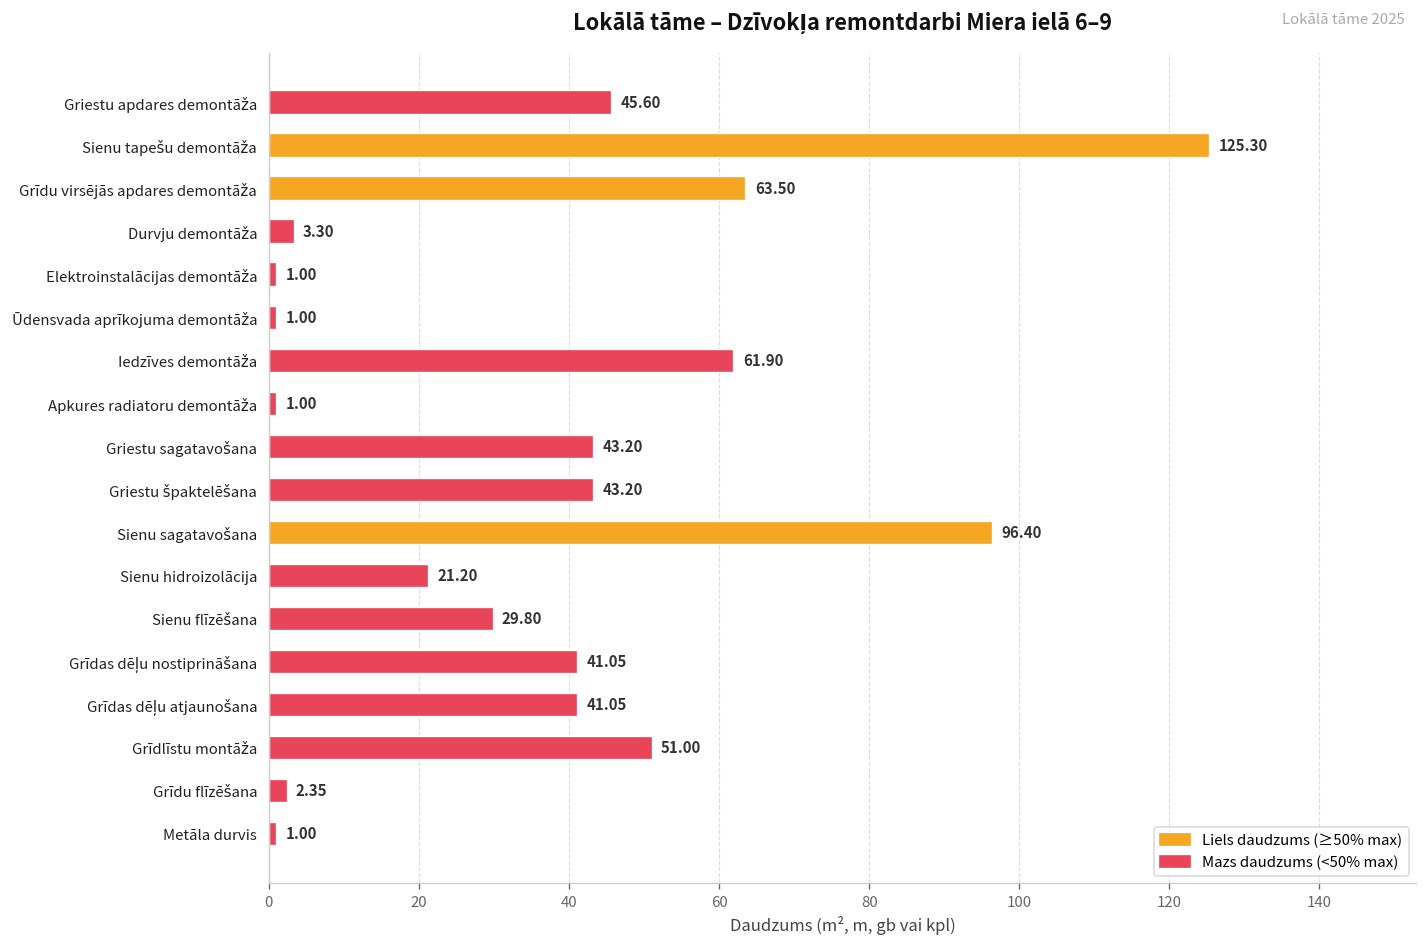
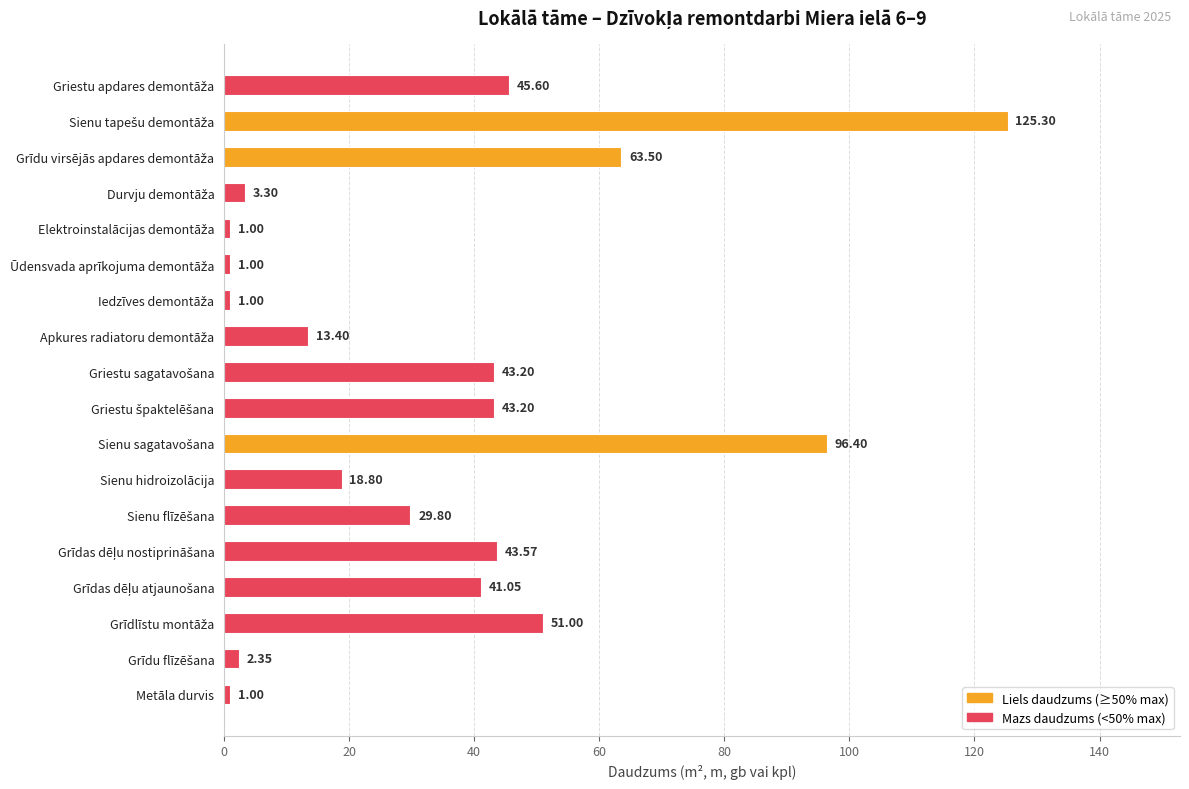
Iedzīves demontāža: 61.90 -> 1.00
Apkures radiatoru demontāža: 1.00 -> 13.40
Sienu hidroizolācija: 21.20 -> 18.80
Grīdas dēļu nostiprināšana: 41.05 -> 43.57
